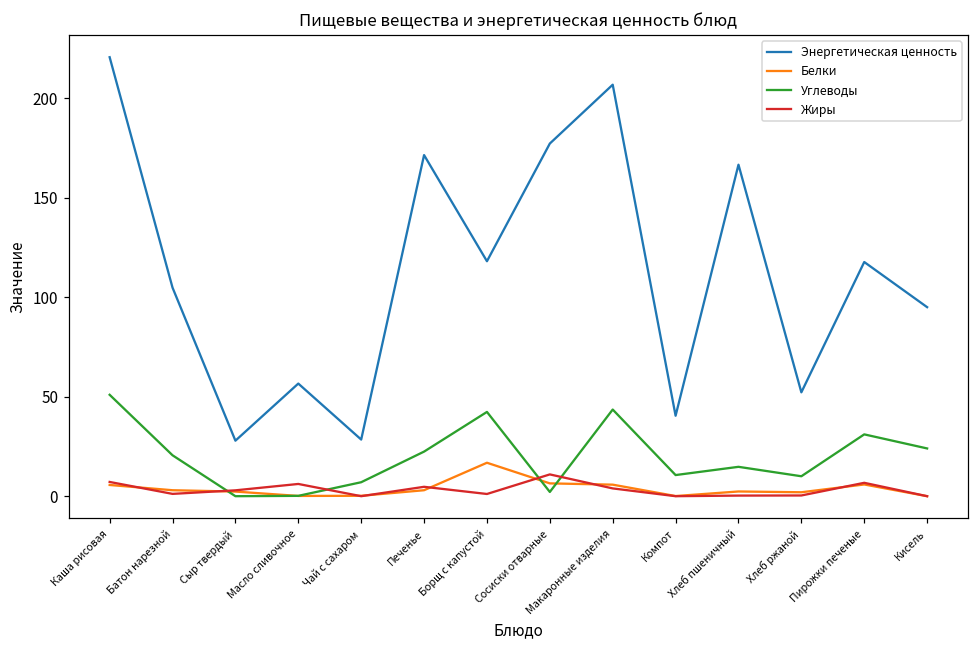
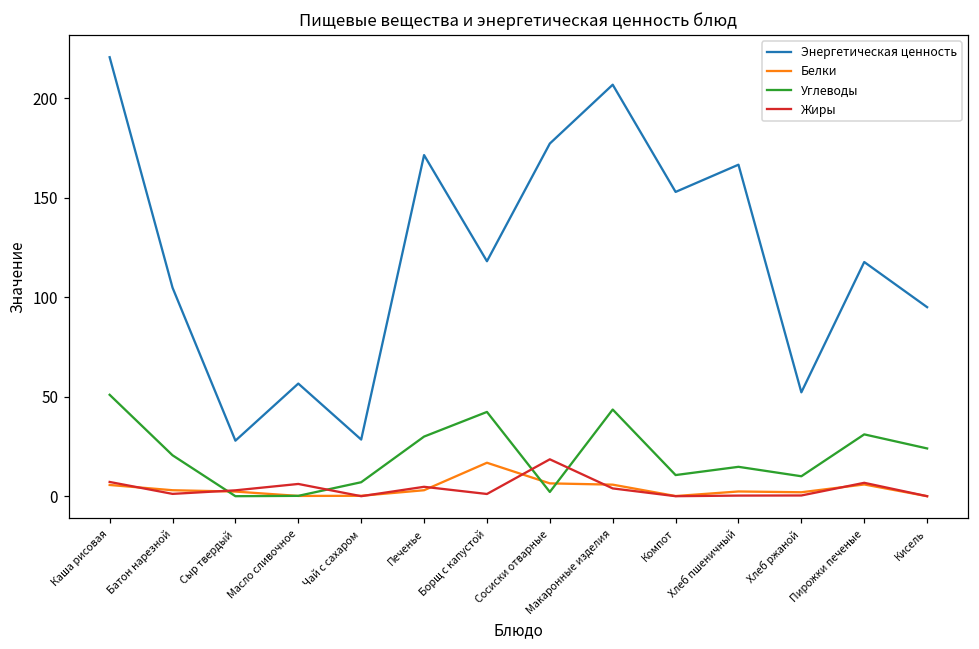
Углеводы, Печенье: 22 -> 30
Жиры, Сосиски отварные: 11 -> 19
Энергетическая ценность, Компот: 40 -> 153
